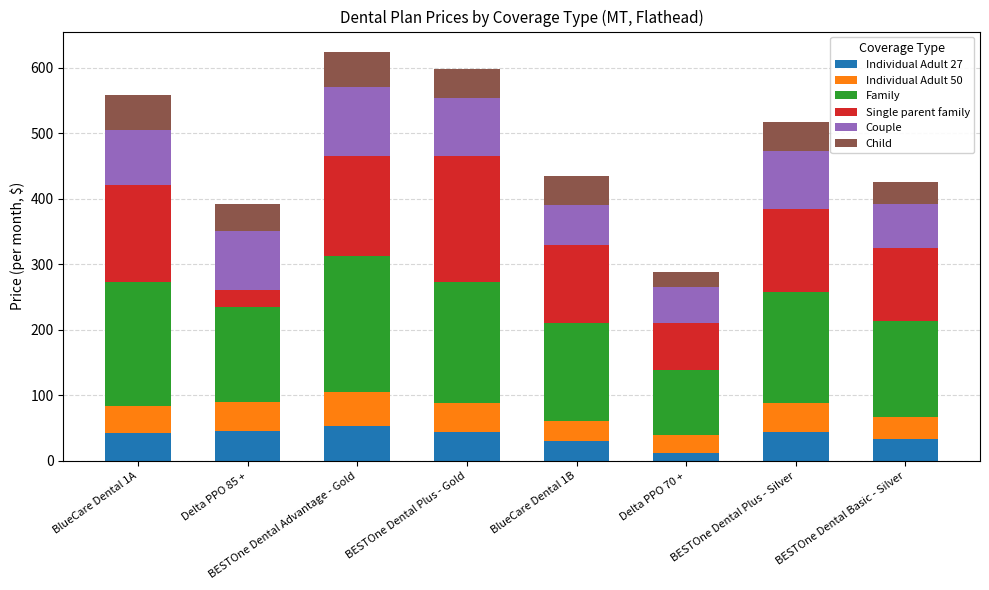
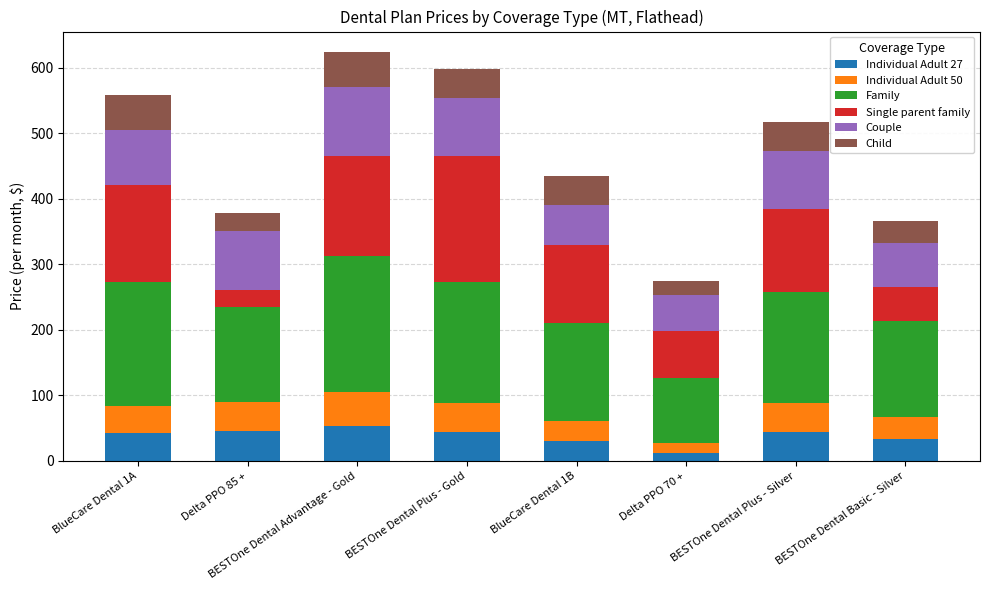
Child, Delta PPO 85 +: 40 -> 30
Individual Adult 50, Delta PPO 70 +: 30 -> 10
Single parent family, BESTOne Dental Basic - Silver: 110 -> 50
